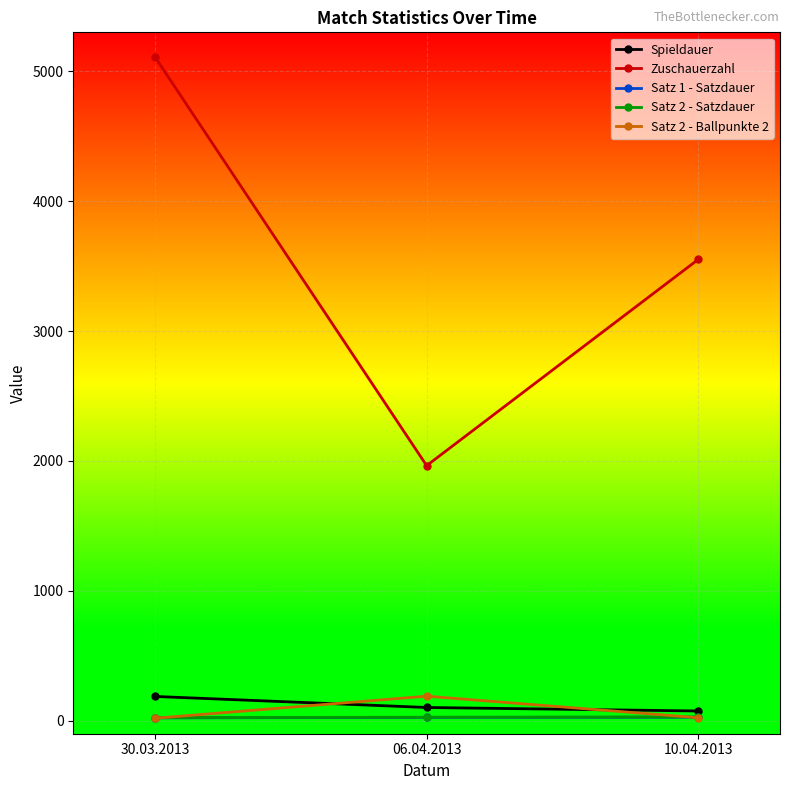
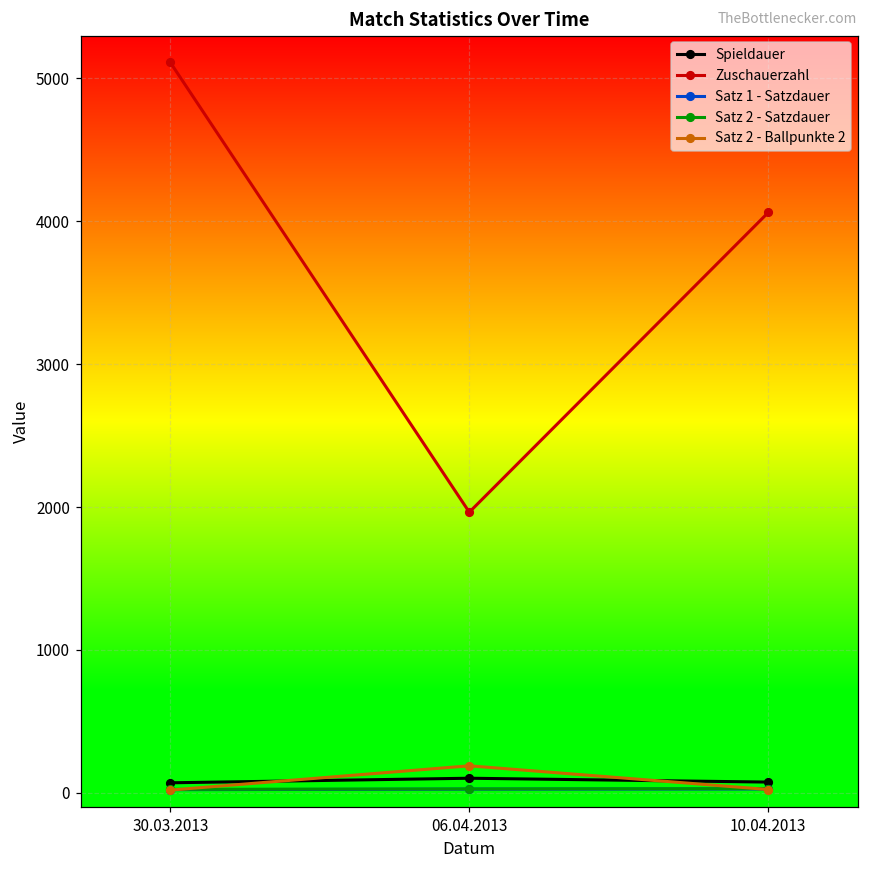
Spieldauer, 30.03.2013: 190 -> 70
Zuschauerzahl, 10.04.2013: 3550 -> 4060
